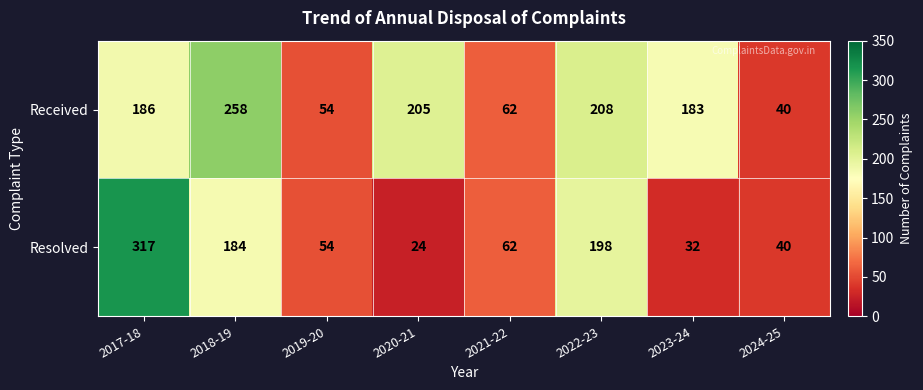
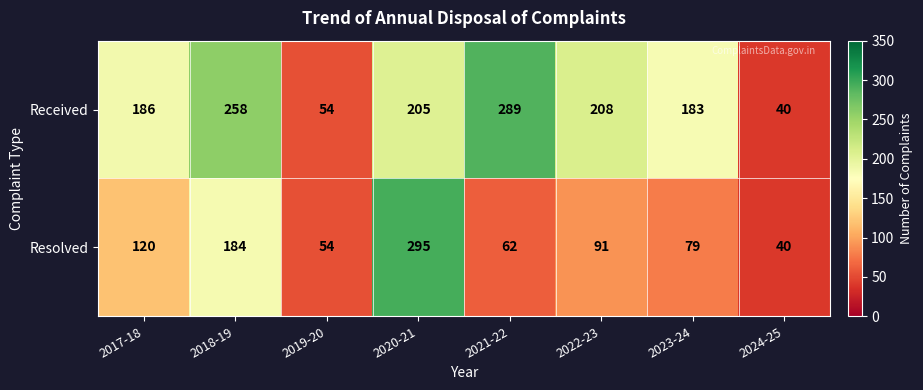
Received, 2021-22: 62 -> 289
Resolved, 2017-18: 317 -> 120
Resolved, 2020-21: 24 -> 295
Resolved, 2022-23: 198 -> 91
Resolved, 2023-24: 32 -> 79
